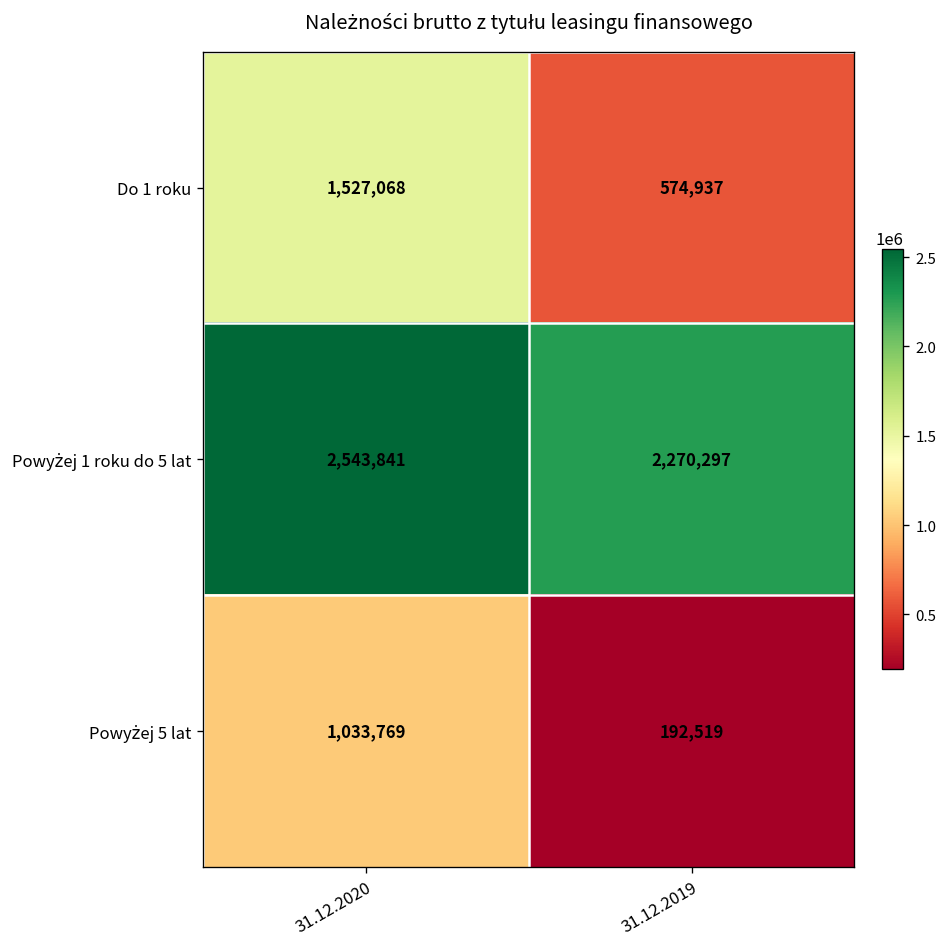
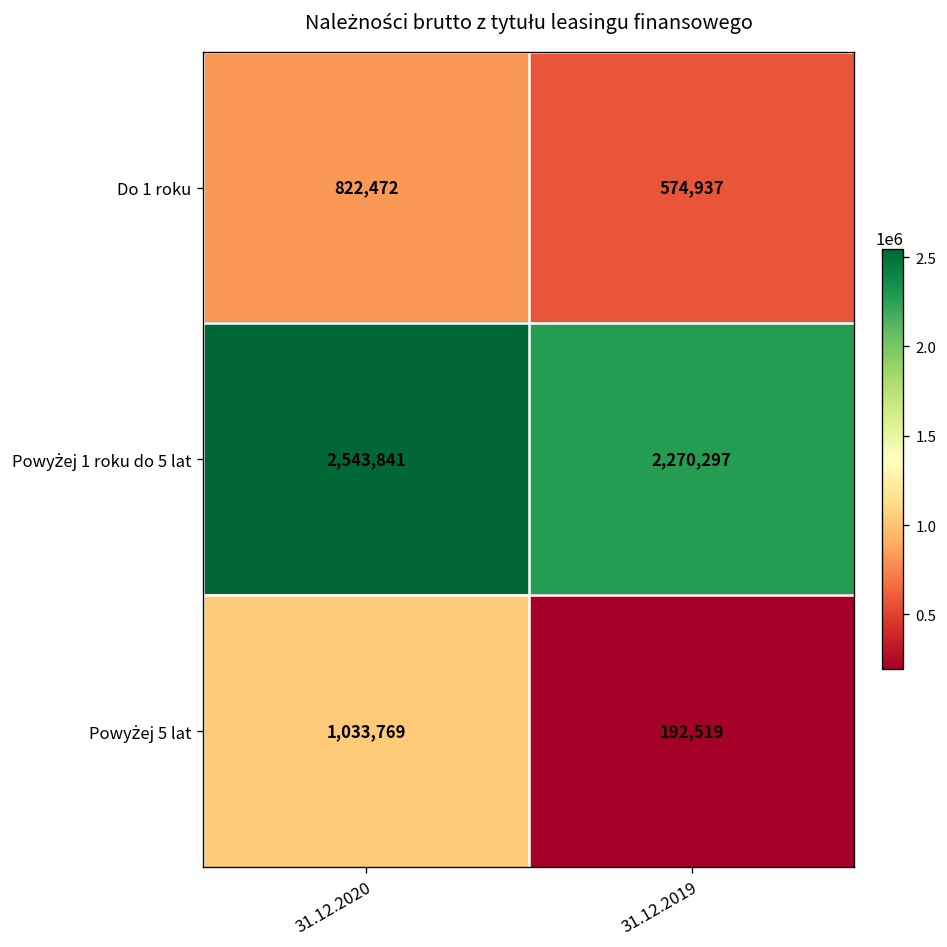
Do 1 roku, 31.12.2020: 1,527,068 -> 822,472
